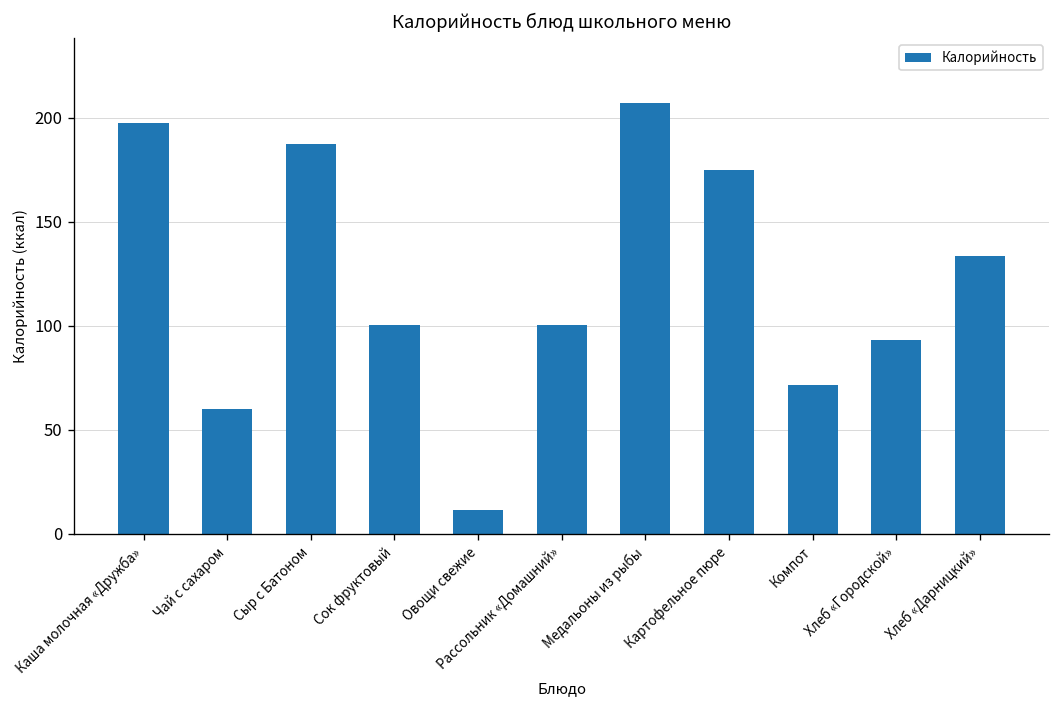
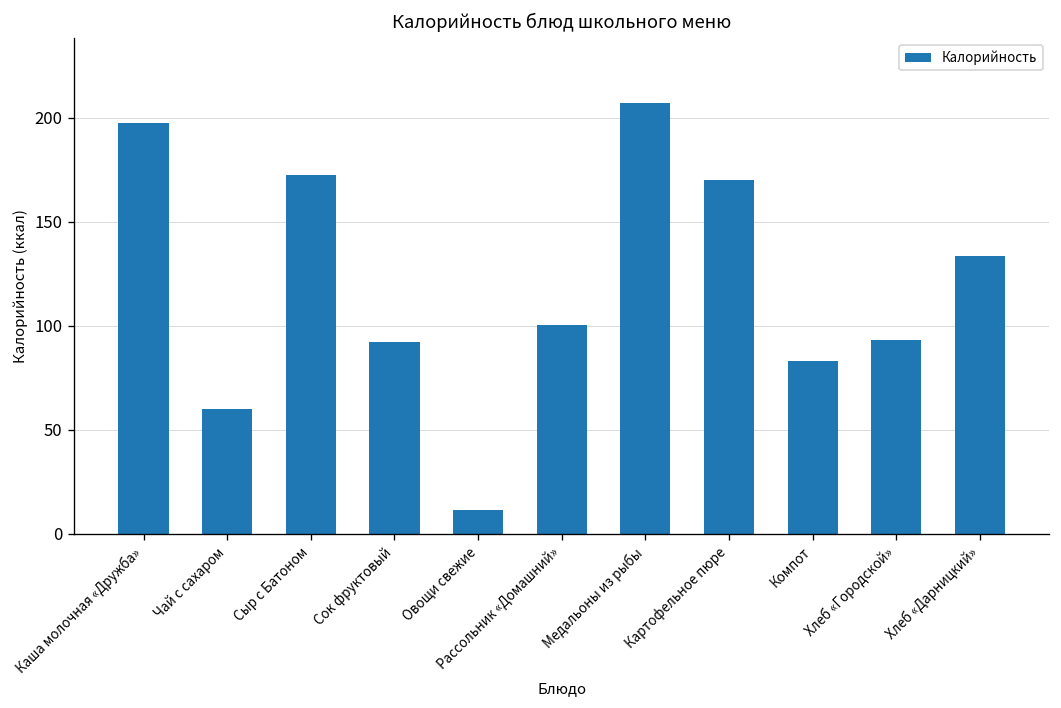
Сыр с Батоном: 188 -> 173
Сок фруктовый: 101 -> 92
Картофельное пюре: 175 -> 170
Компот: 71 -> 83
